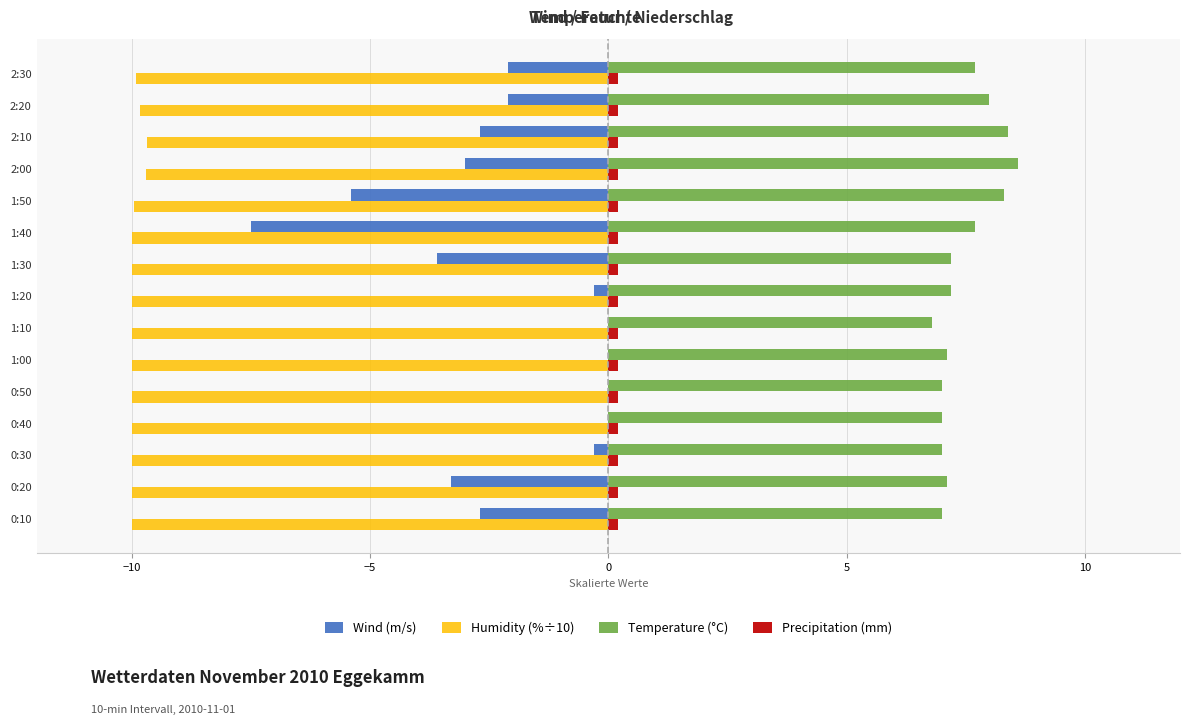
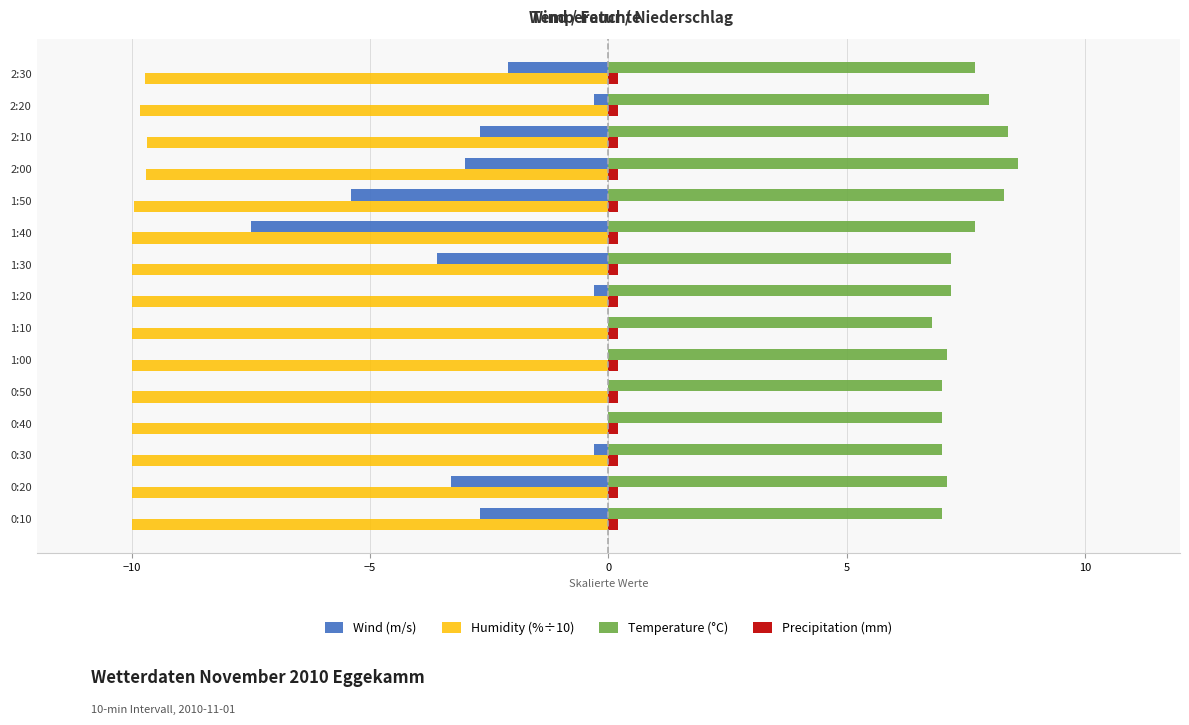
Humidity (%÷10), 2:30: -9.9 -> -9.7
Wind (m/s), 2:20: -2.1 -> -0.3
